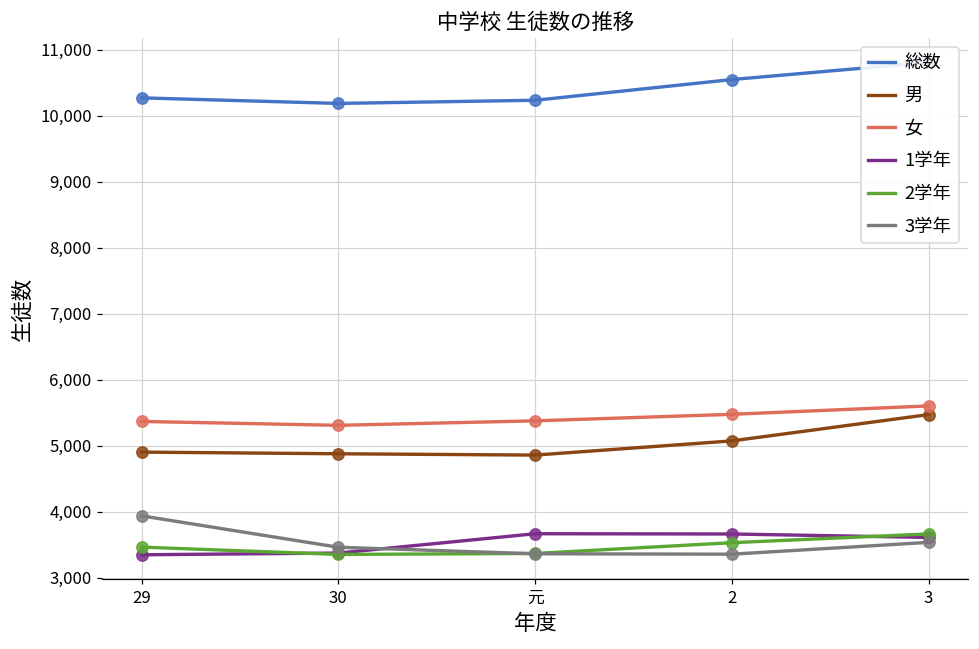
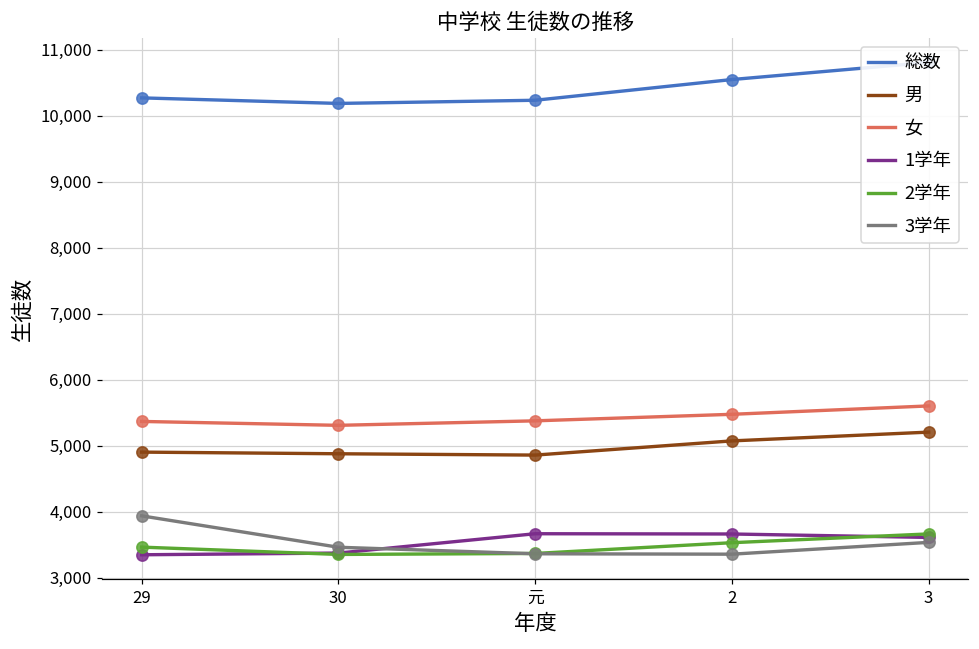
男, 3: 5,500 -> 5,200
